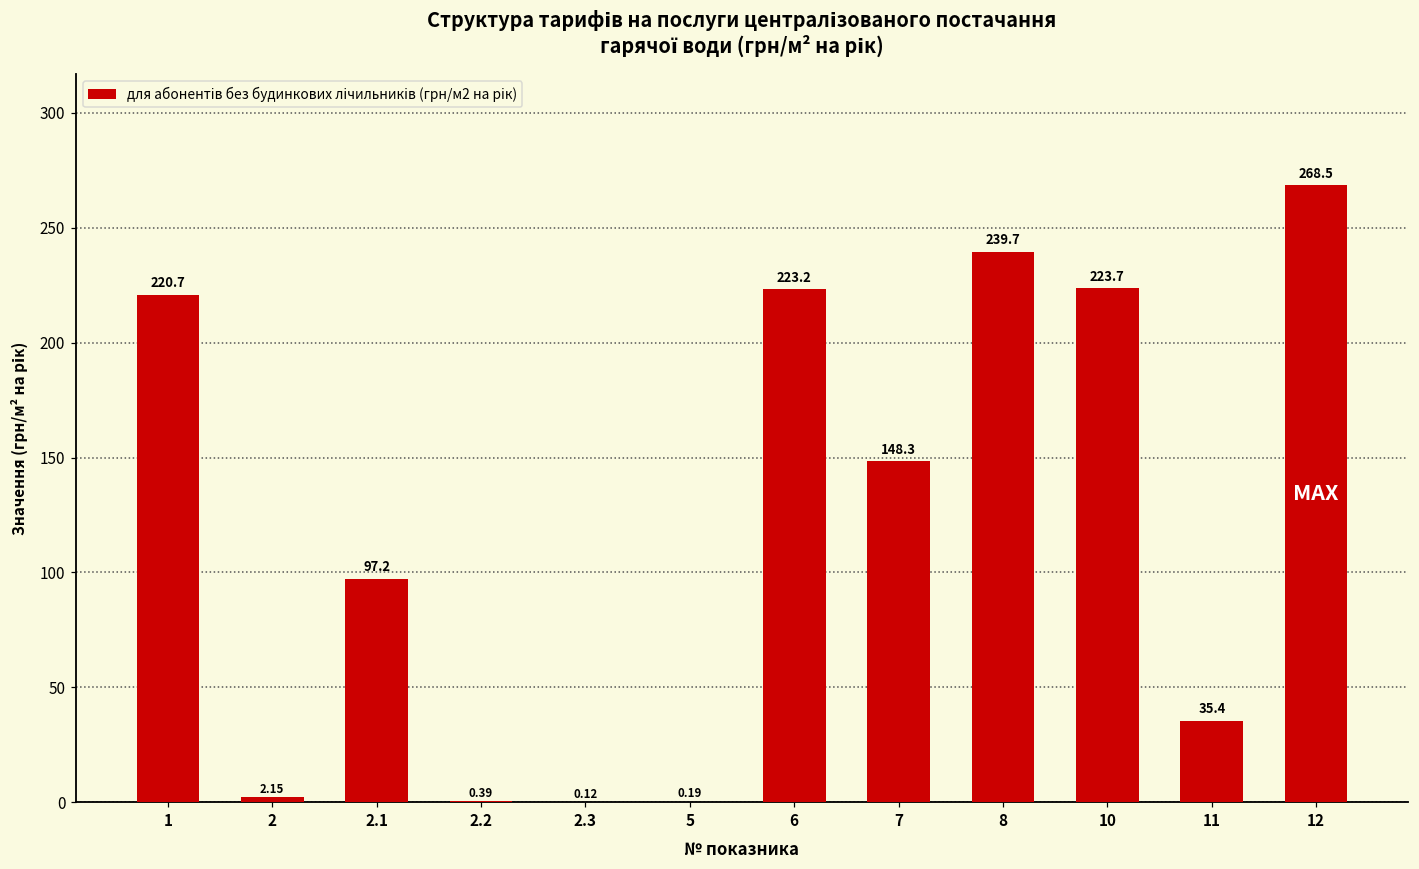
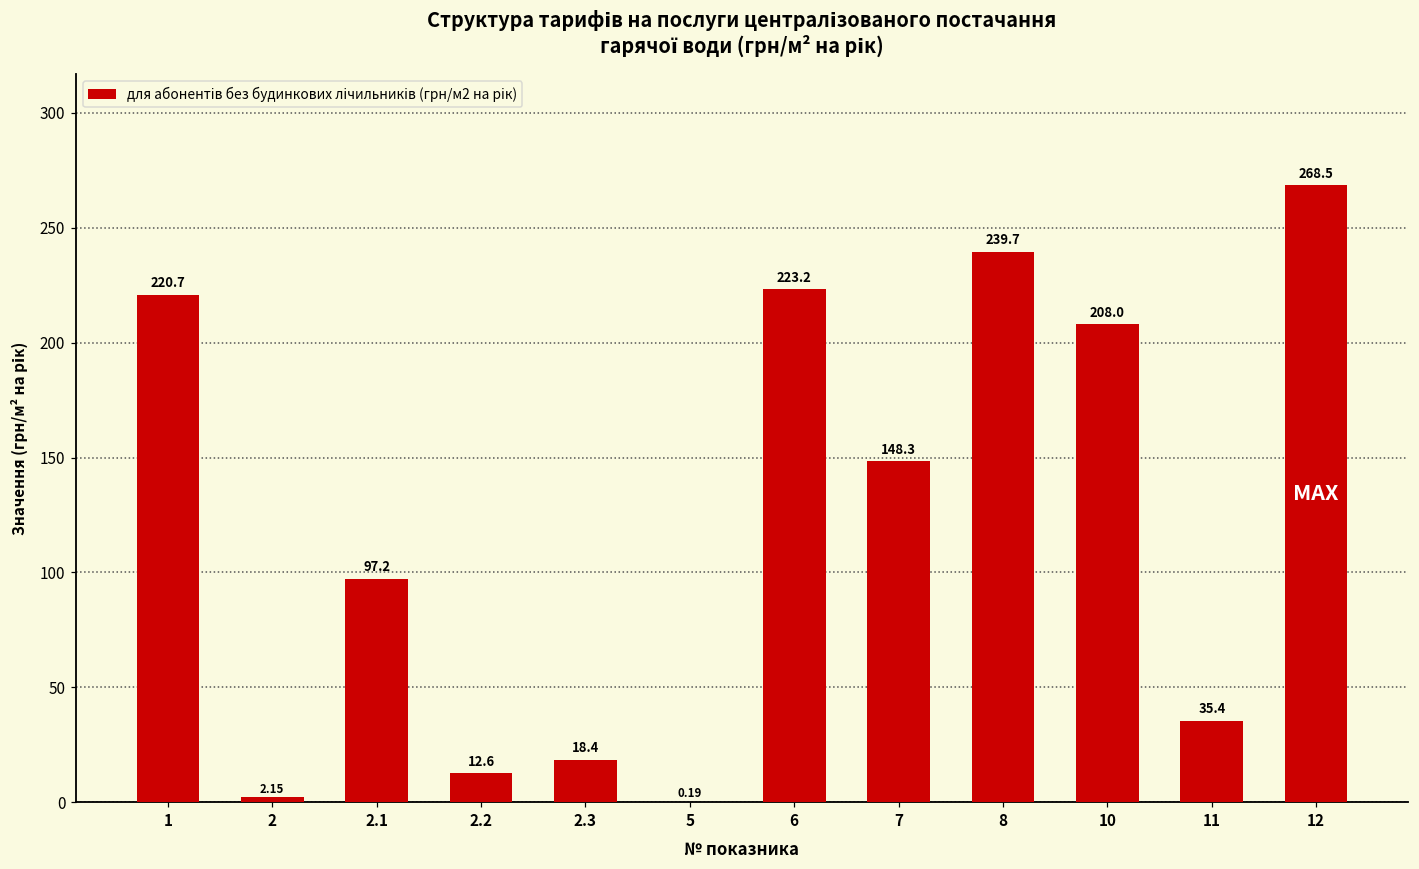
2.2: 0.39 -> 12.6
2.3: 0.12 -> 18.4
10: 223.7 -> 208.0
